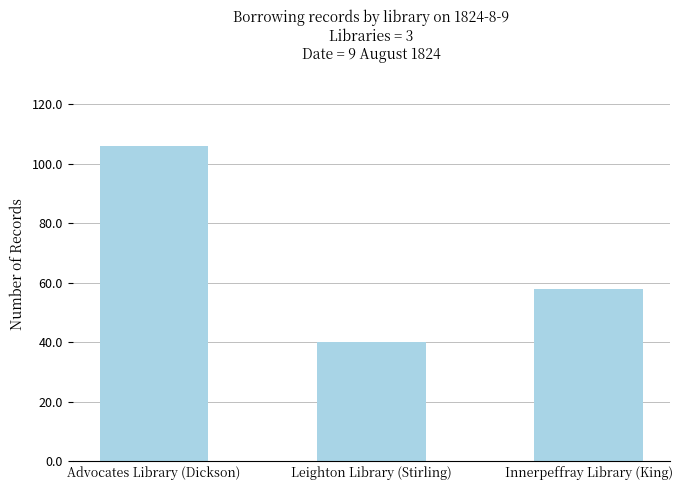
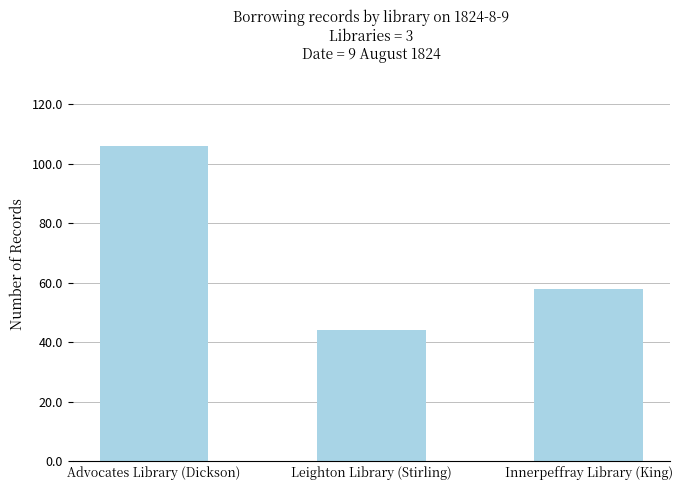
Leighton Library (Stirling): 40 -> 44
